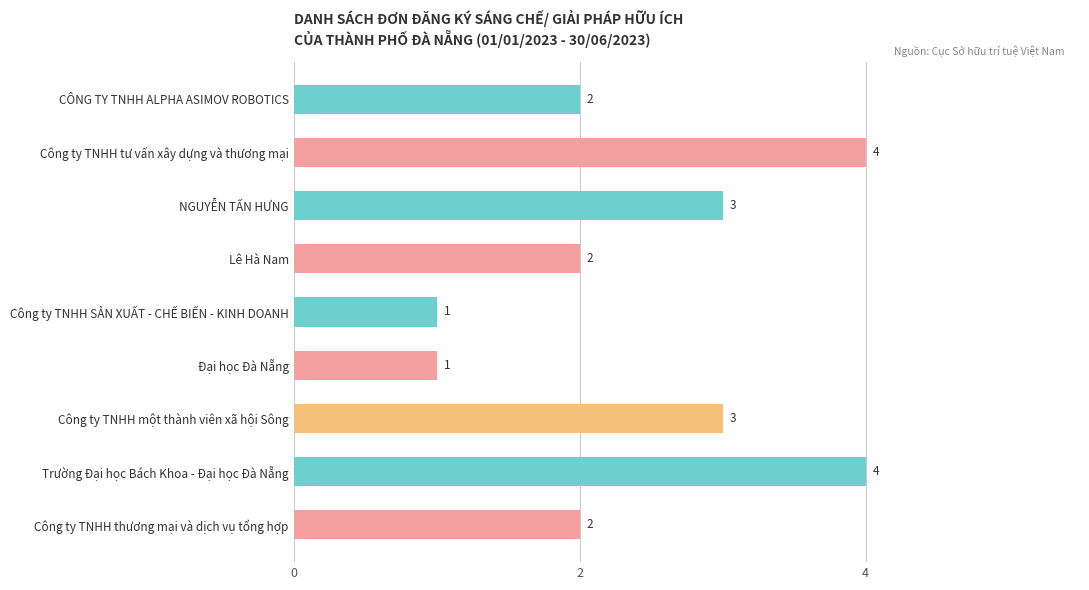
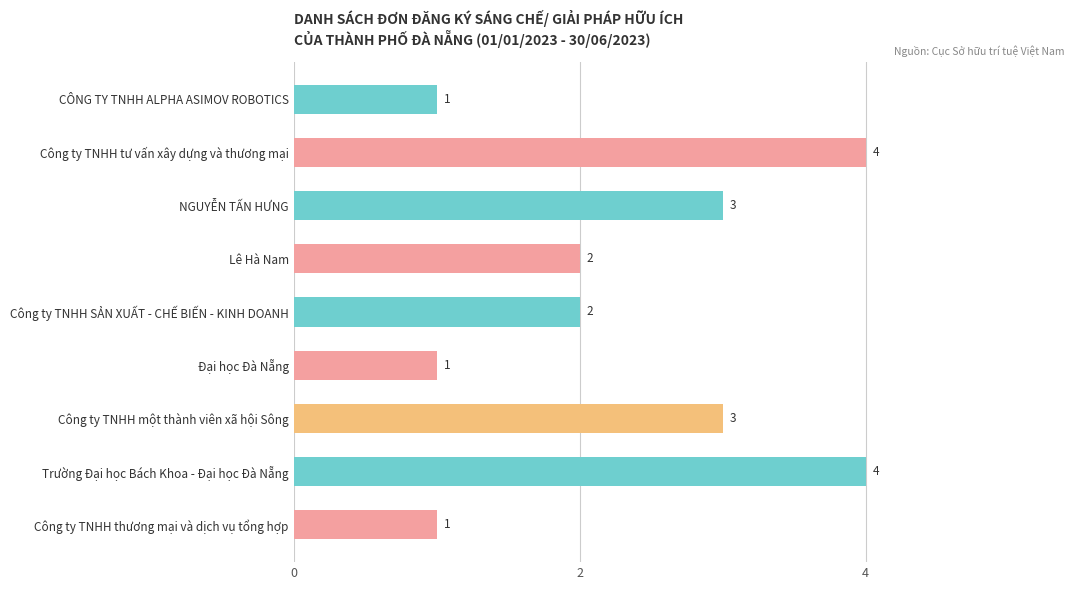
CÔNG TY TNHH ALPHA ASIMOV ROBOTICS: 2 -> 1
Công ty TNHH SẢN XUẤT - CHẾ BIẾN - KINH DOANH: 1 -> 2
Công ty TNHH thương mại và dịch vụ tổng hợp: 2 -> 1
